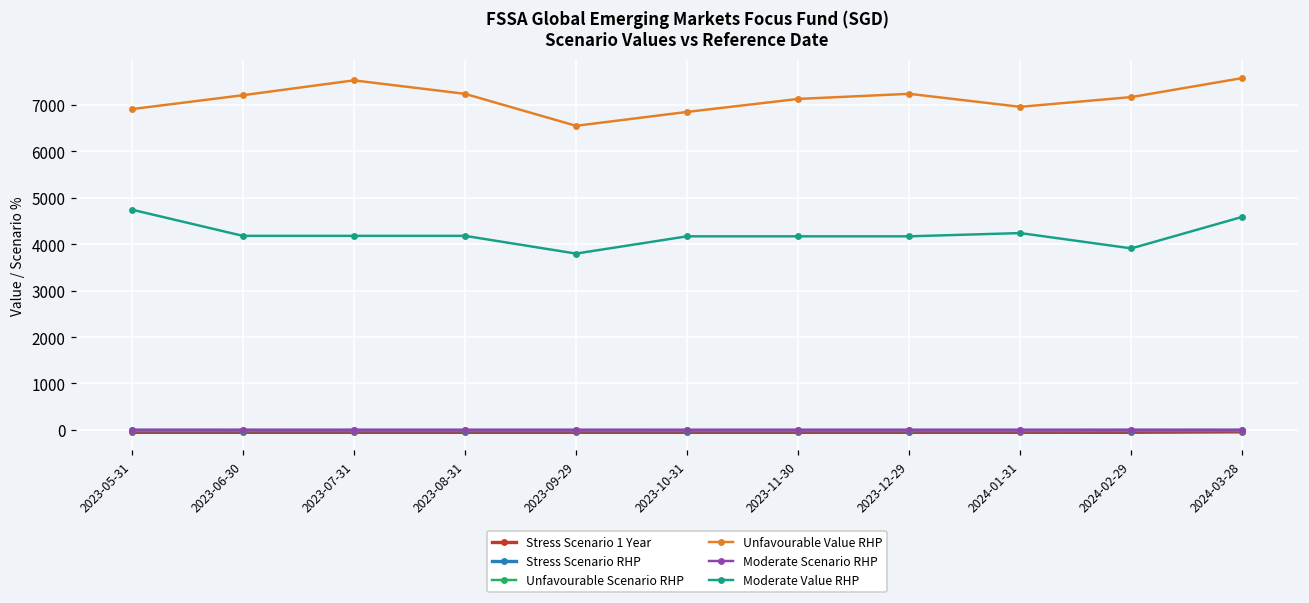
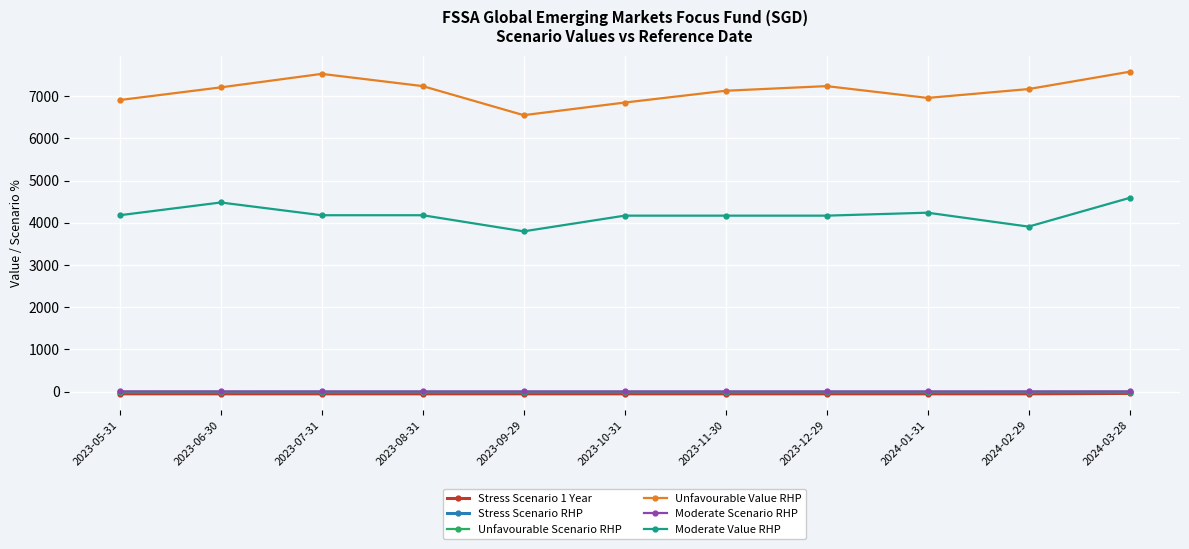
Moderate Value RHP, 2023-05-31: 4700 -> 4200
Moderate Value RHP, 2023-06-30: 4200 -> 4500
